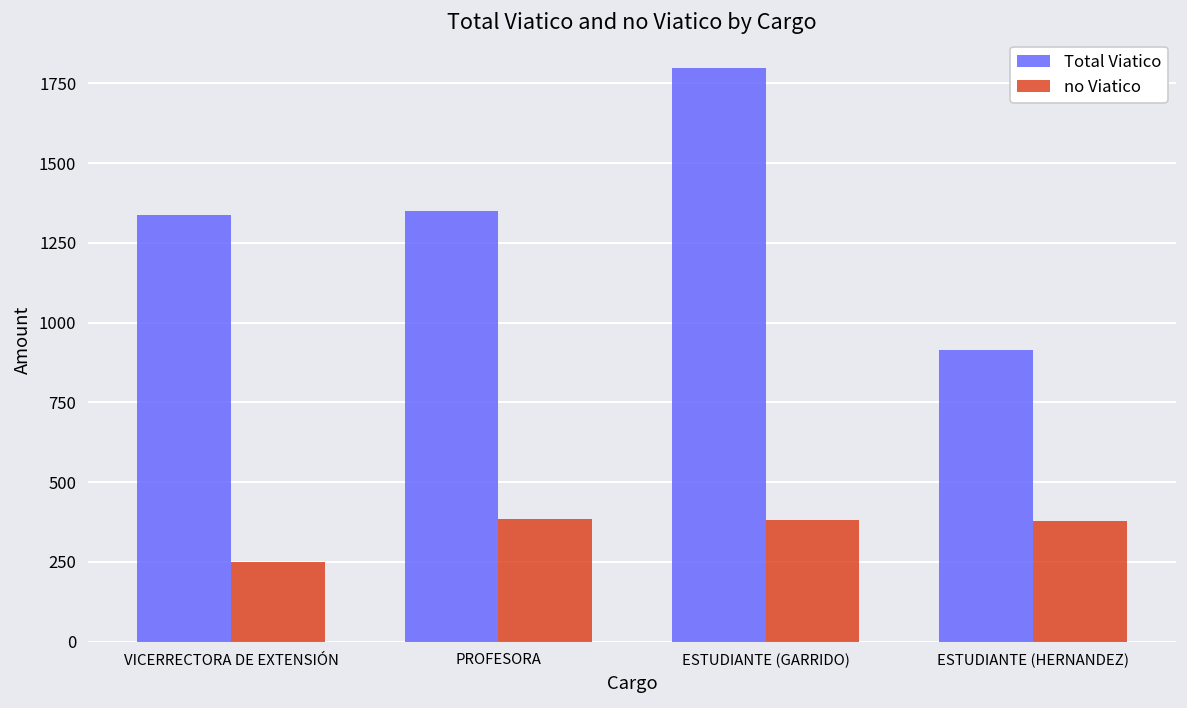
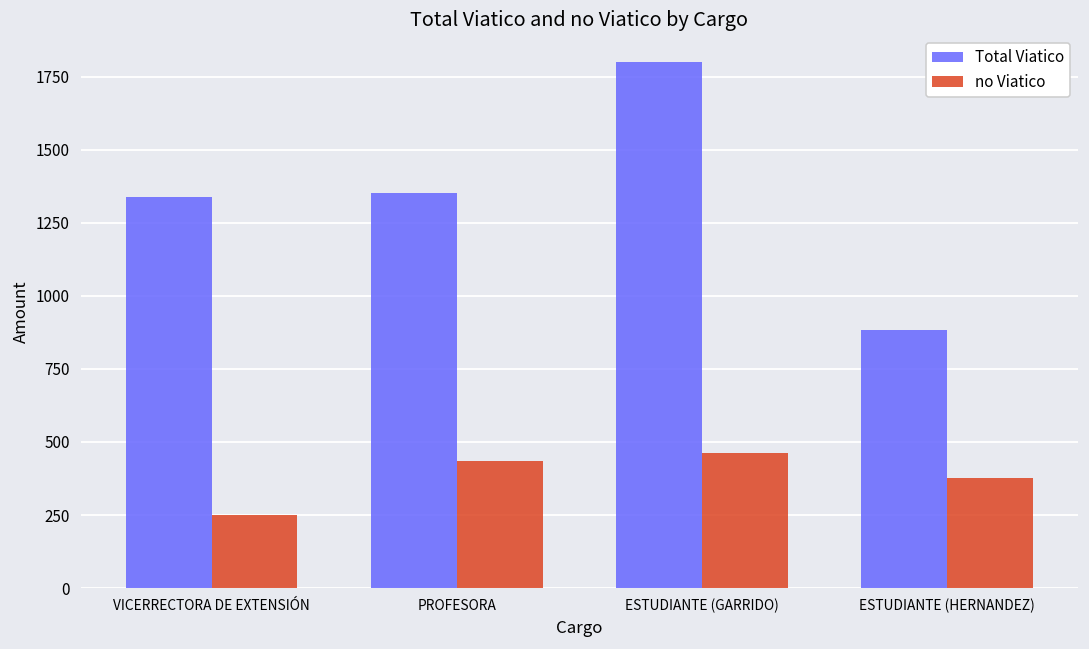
no Viatico, PROFESORA: 390 -> 440
no Viatico, ESTUDIANTE (GARRIDO): 380 -> 460
Total Viatico, ESTUDIANTE (HERNANDEZ): 910 -> 880
